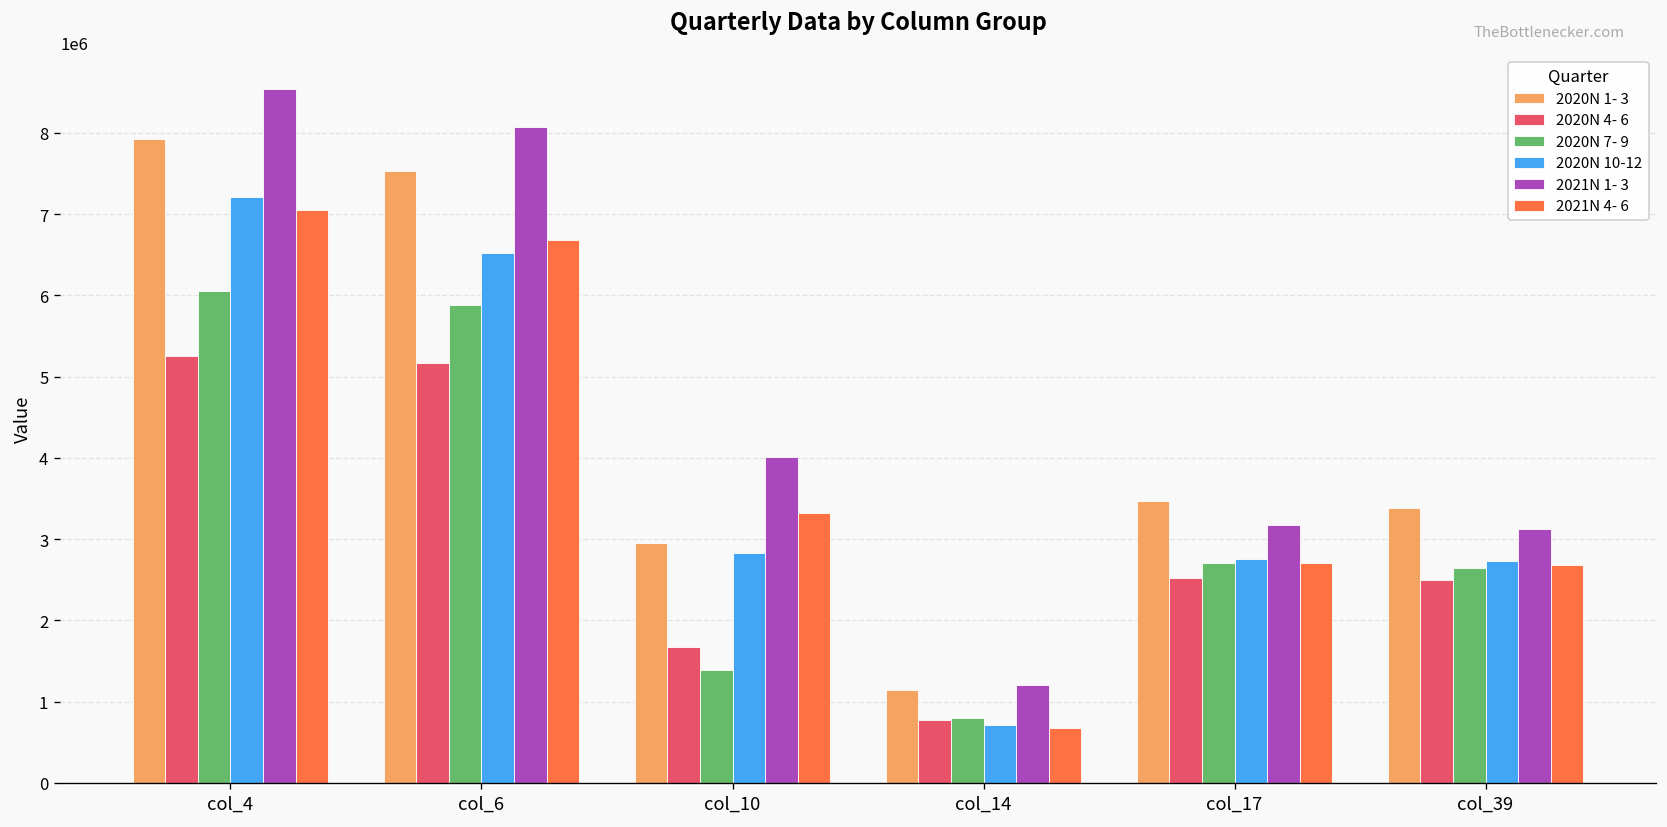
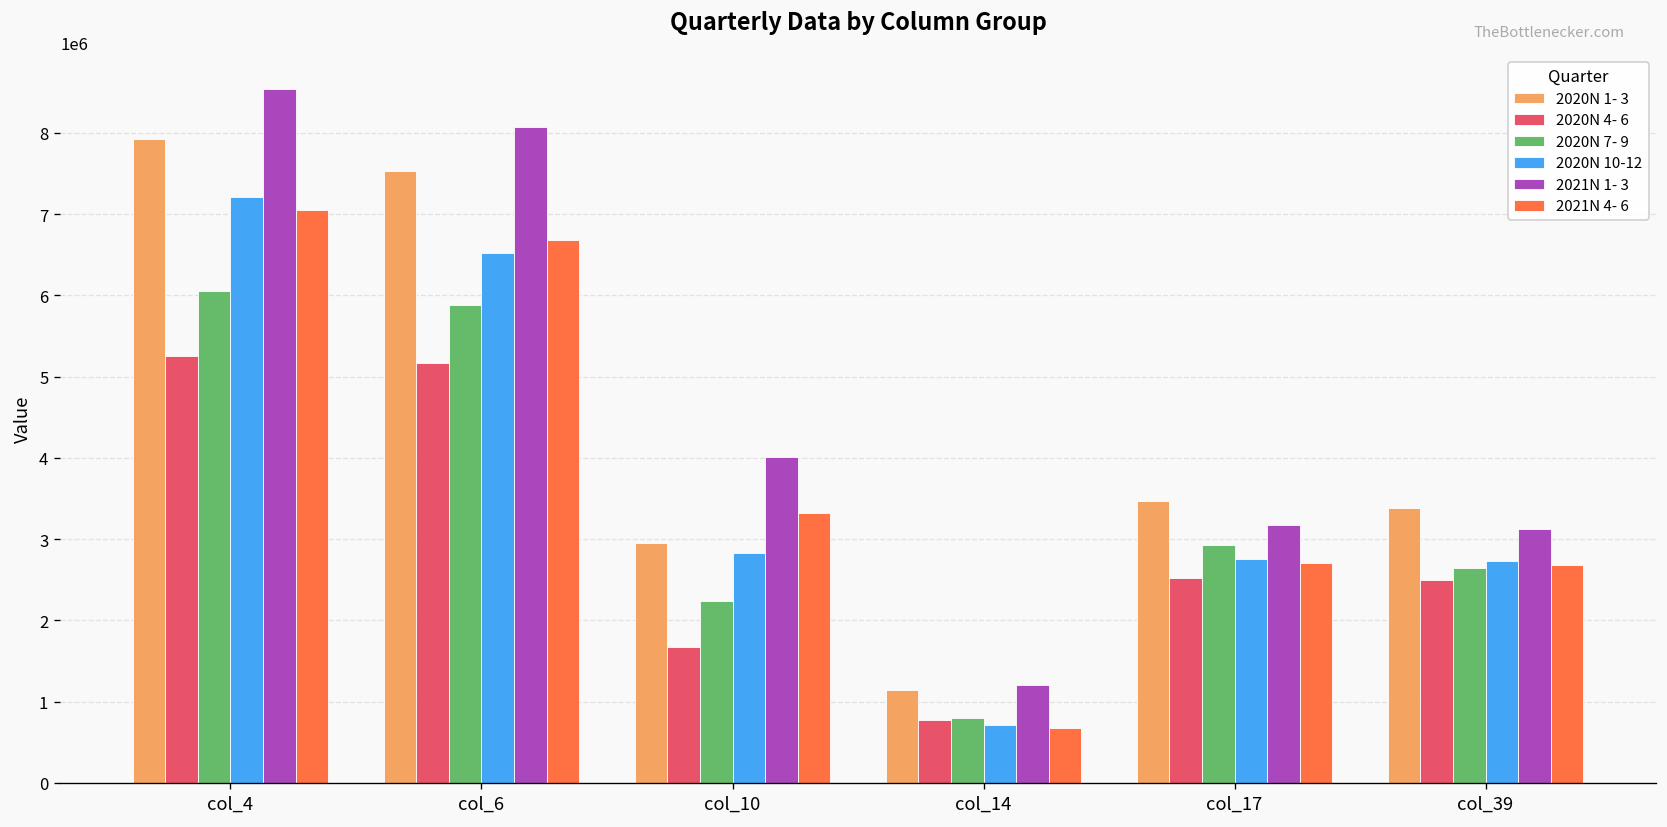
2020N 7- 9, col_10: 1400000 -> 2200000
2020N 7- 9, col_17: 2700000 -> 2900000
